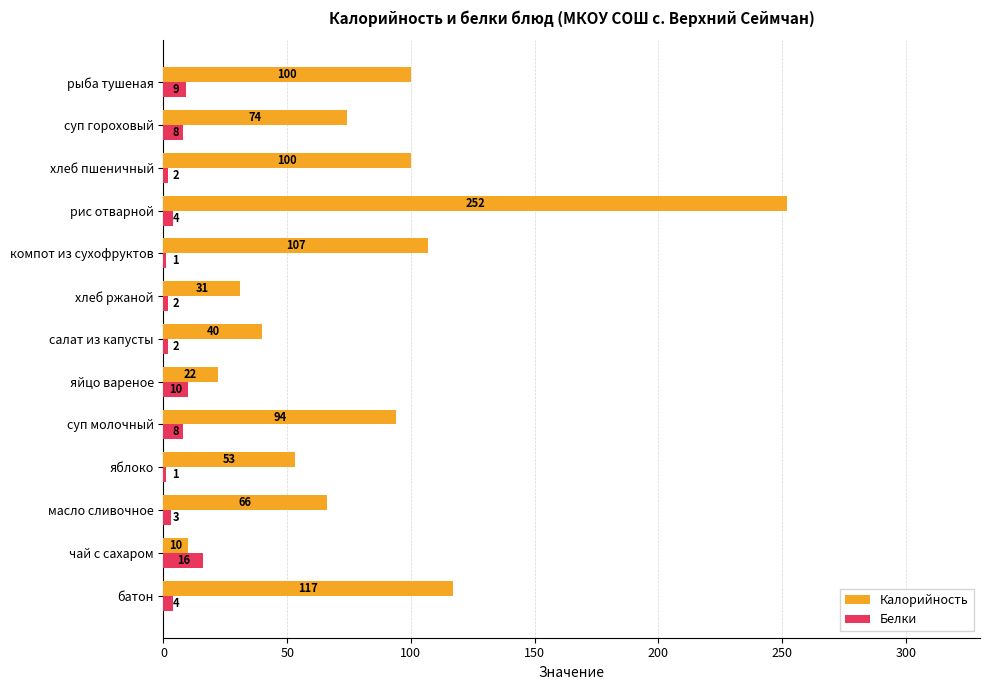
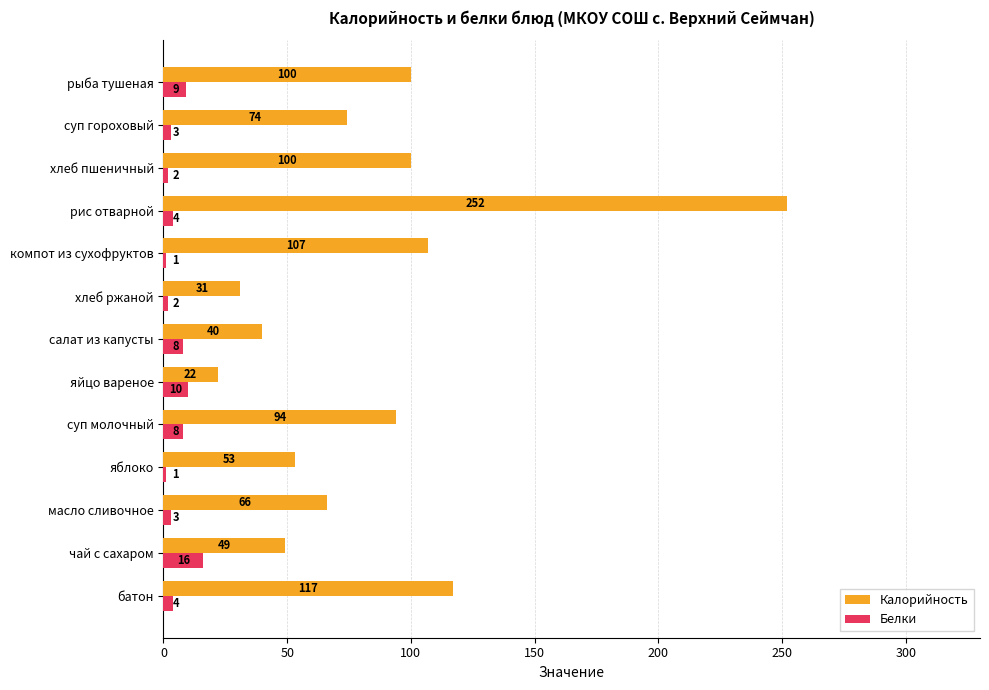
Белки, суп гороховый: 8 -> 3
Белки, салат из капусты: 2 -> 8
Калорийность, чай с сахаром: 10 -> 49
